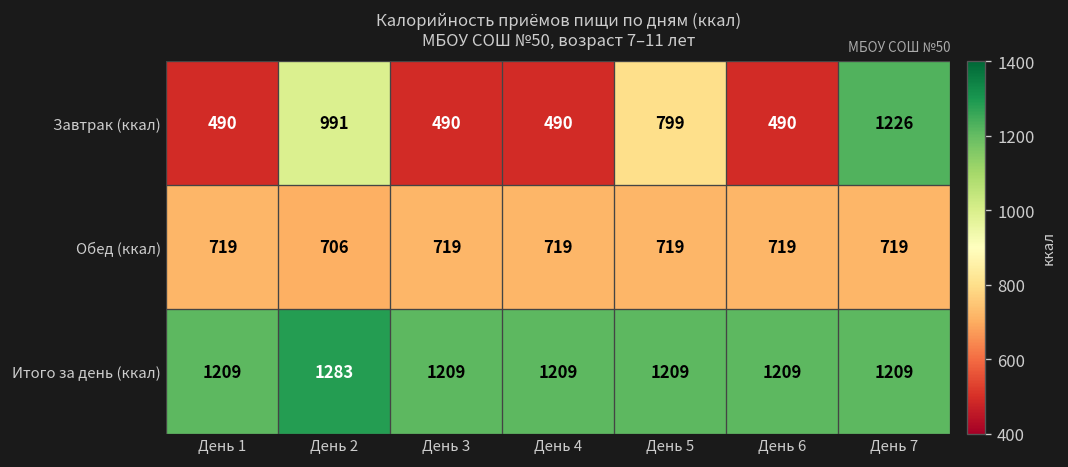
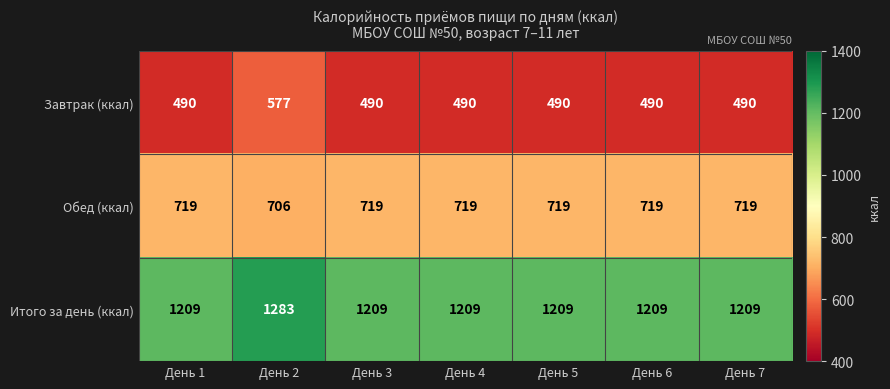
Завтрак (ккал), День 2: 991 -> 577
Завтрак (ккал), День 5: 799 -> 490
Завтрак (ккал), День 7: 1226 -> 490
